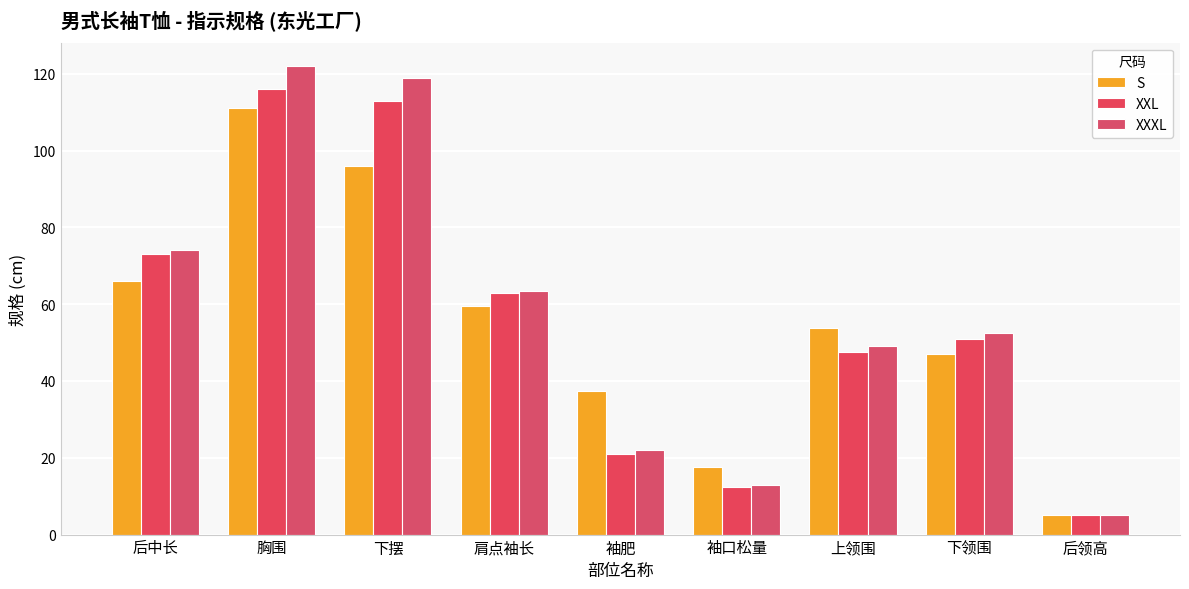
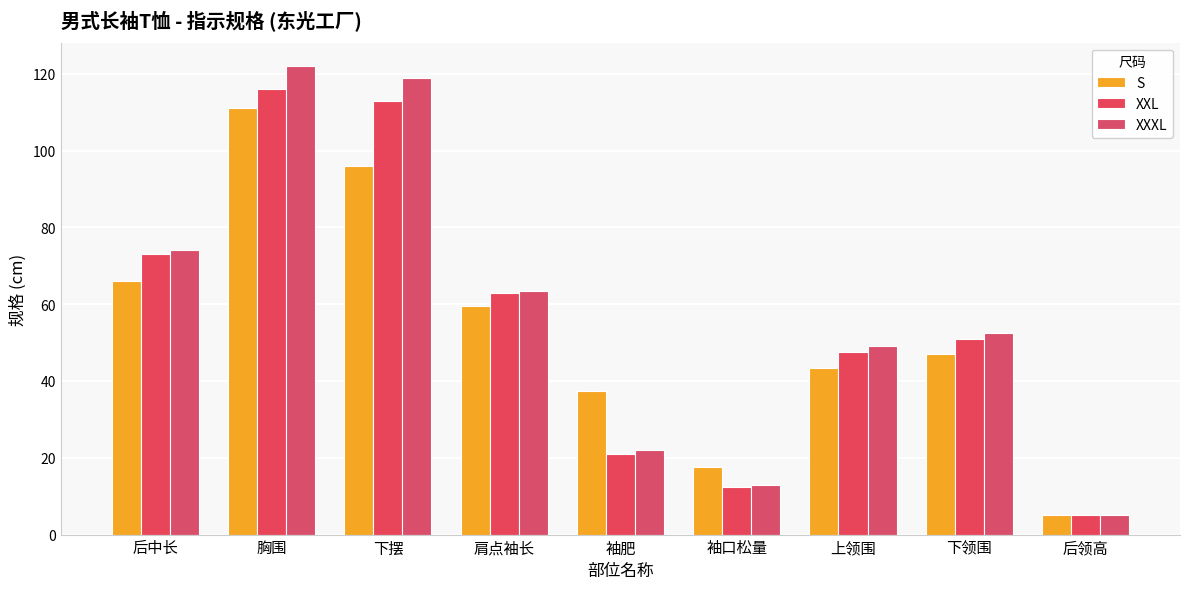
S, 上领围: 54 -> 44
